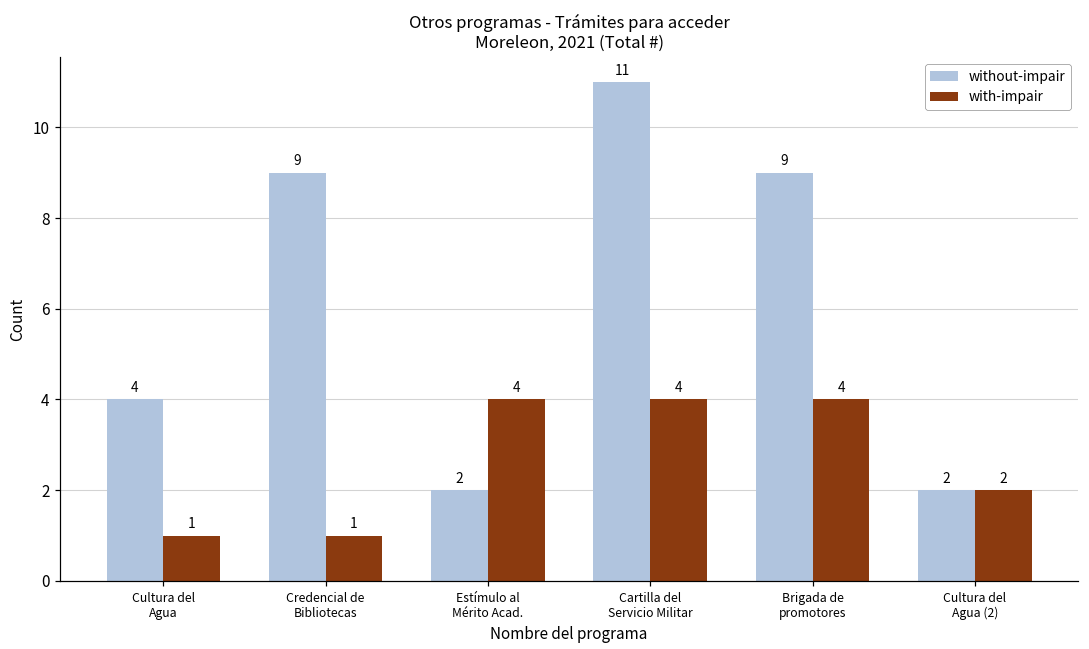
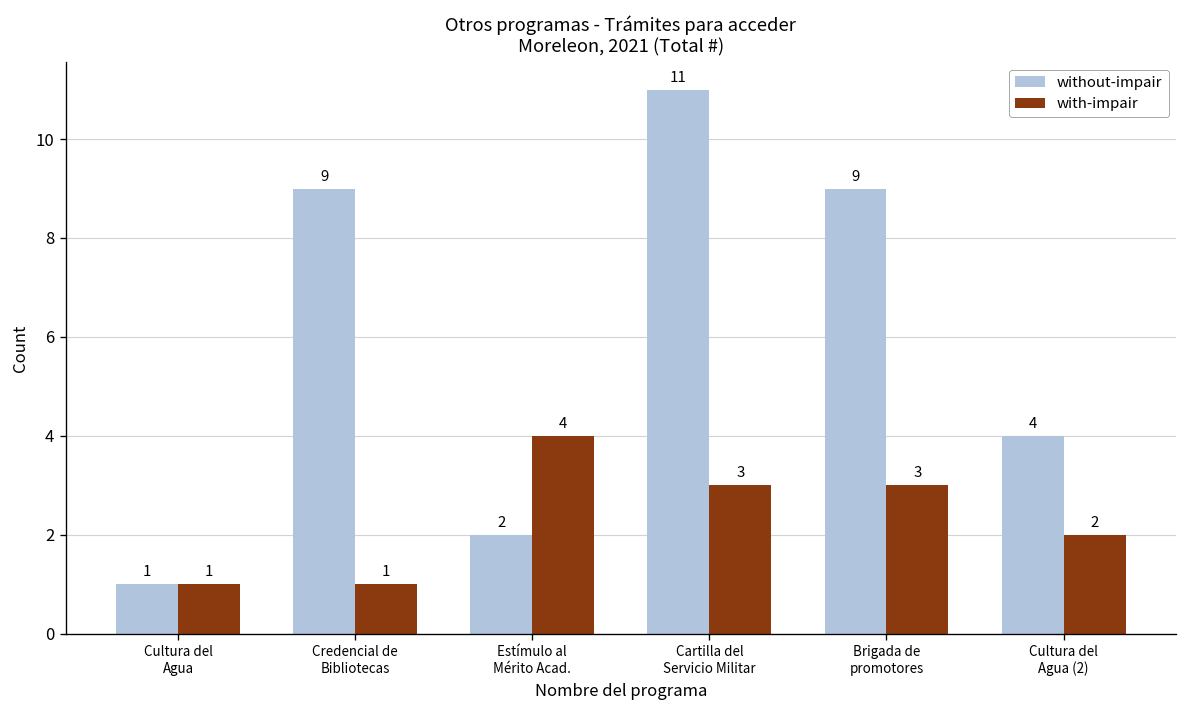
without-impair, Cultura del Agua: 4 -> 1
with-impair, Cartilla del Servicio Militar: 4 -> 3
with-impair, Brigada de promotores: 4 -> 3
without-impair, Cultura del Agua (2): 2 -> 4
